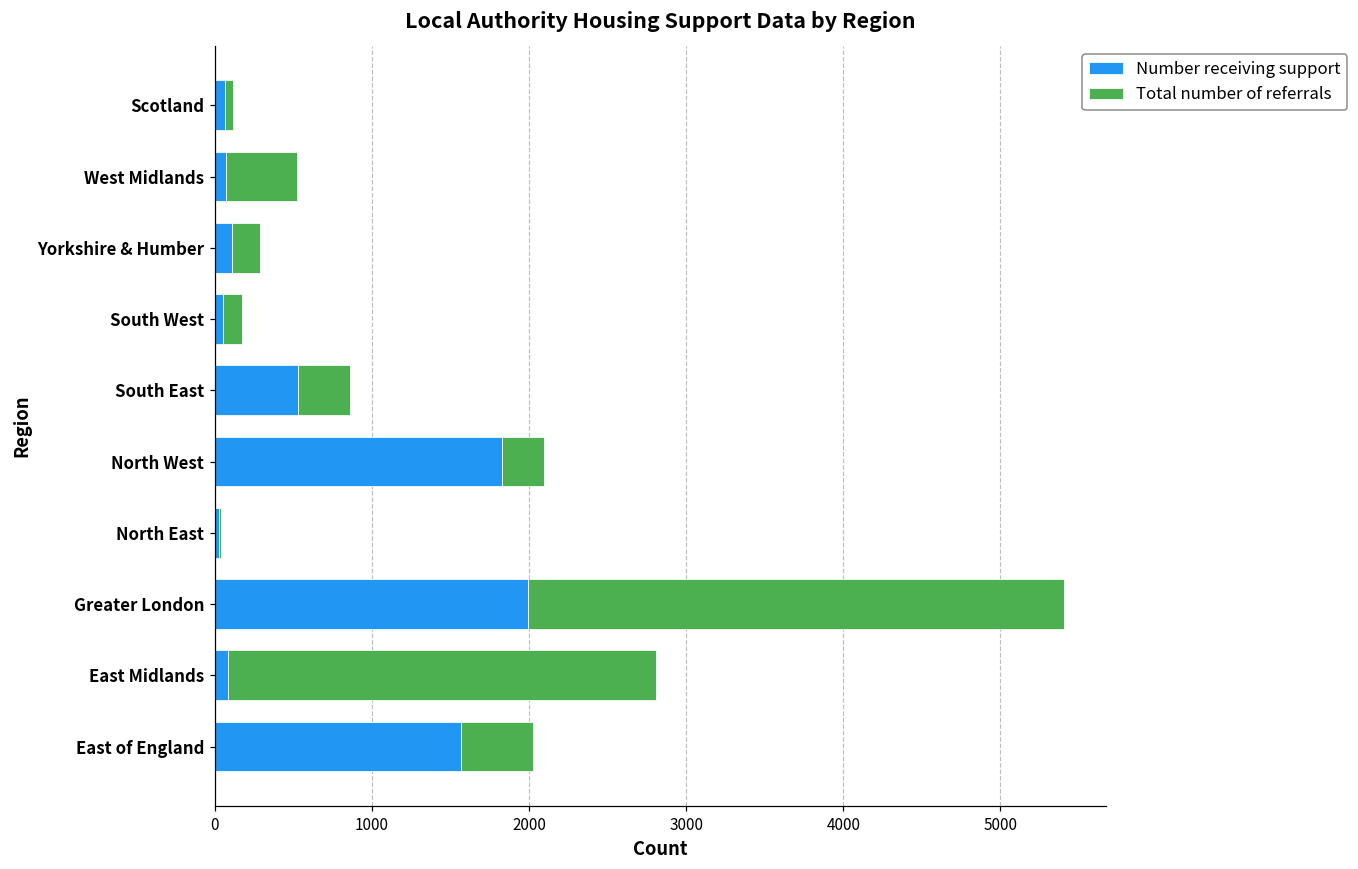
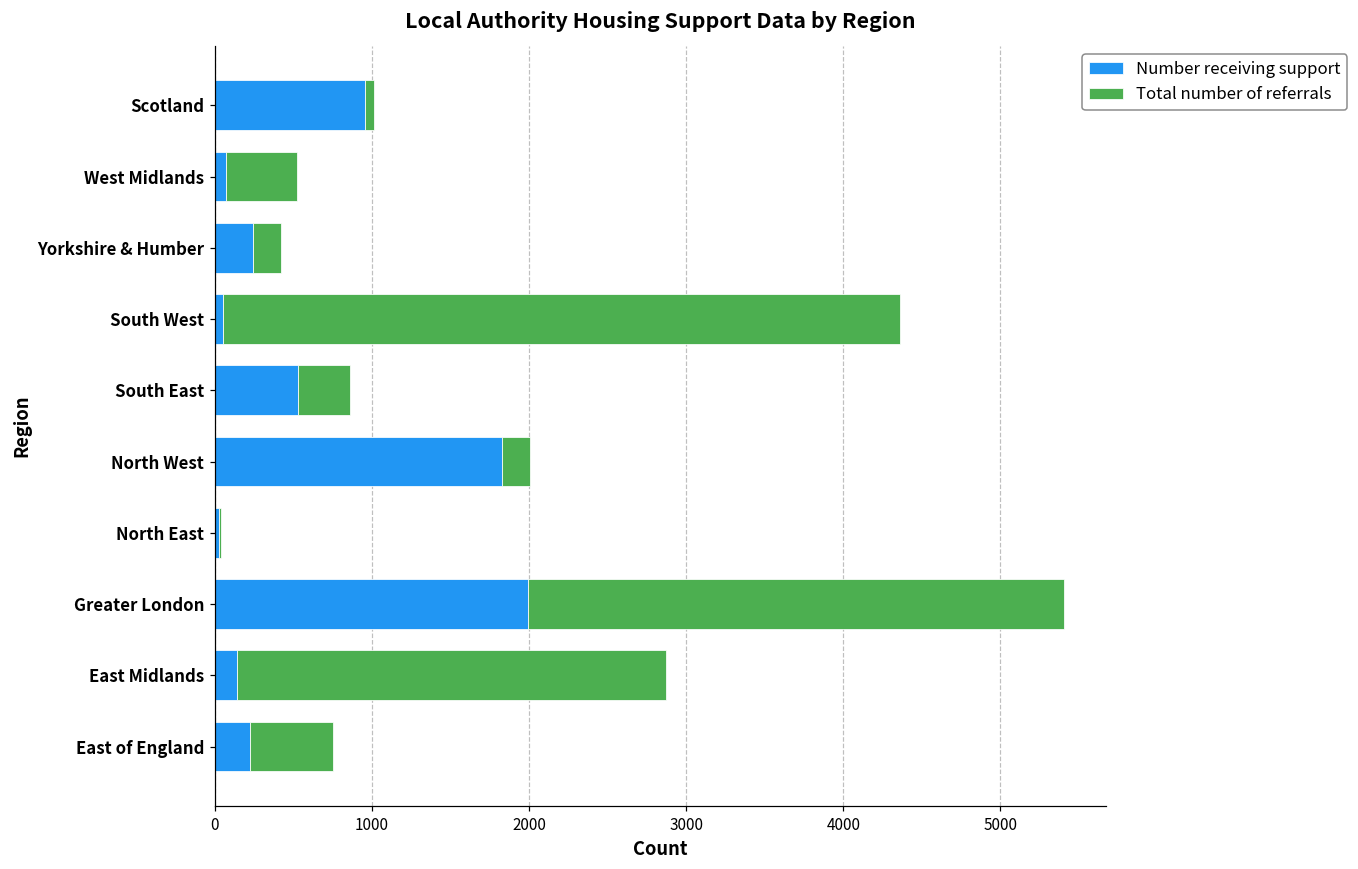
Number receiving support, Scotland: 60 -> 960
Number receiving support, Yorkshire & Humber: 110 -> 240
Total number of referrals, South West: 130 -> 4310
Total number of referrals, North West: 270 -> 180
Number receiving support, East Midlands: 80 -> 140
Number receiving support, East of England: 1570 -> 220
Total number of referrals, East of England: 460 -> 530
